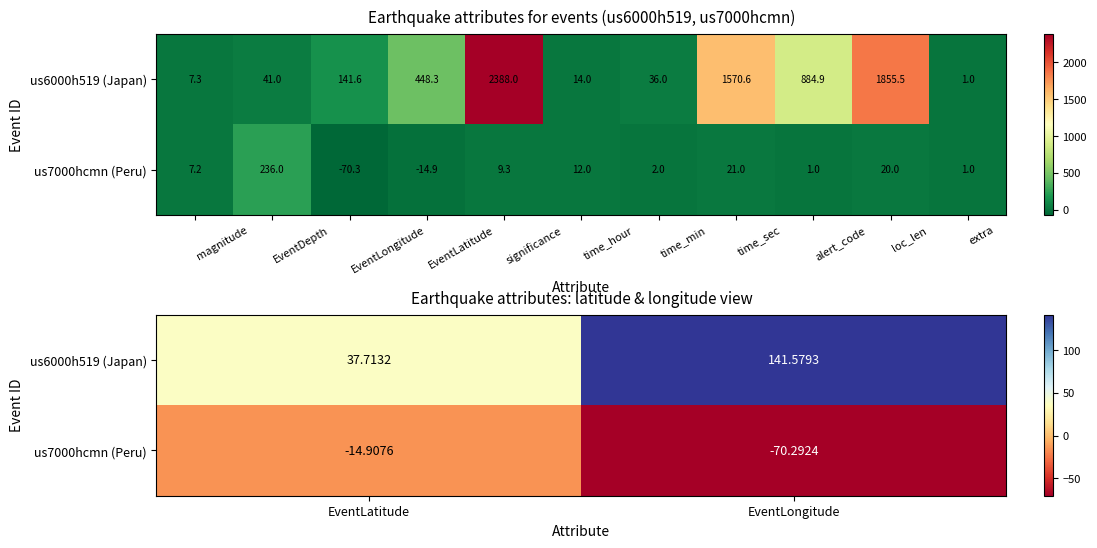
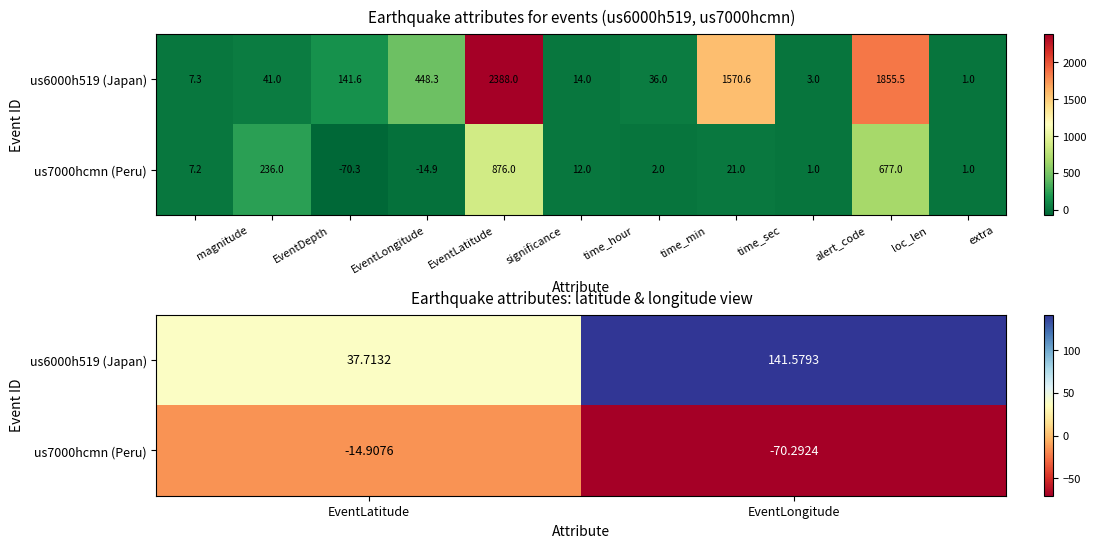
Earthquake attributes for events (us6000h519, us7000hcmn), us6000h519 (Japan), alert_code: 884.9 -> 3.0
Earthquake attributes for events (us6000h519, us7000hcmn), us7000hcmn (Peru), significance: 9.3 -> 876.0
Earthquake attributes for events (us6000h519, us7000hcmn), us7000hcmn (Peru), loc_len: 20.0 -> 677.0
